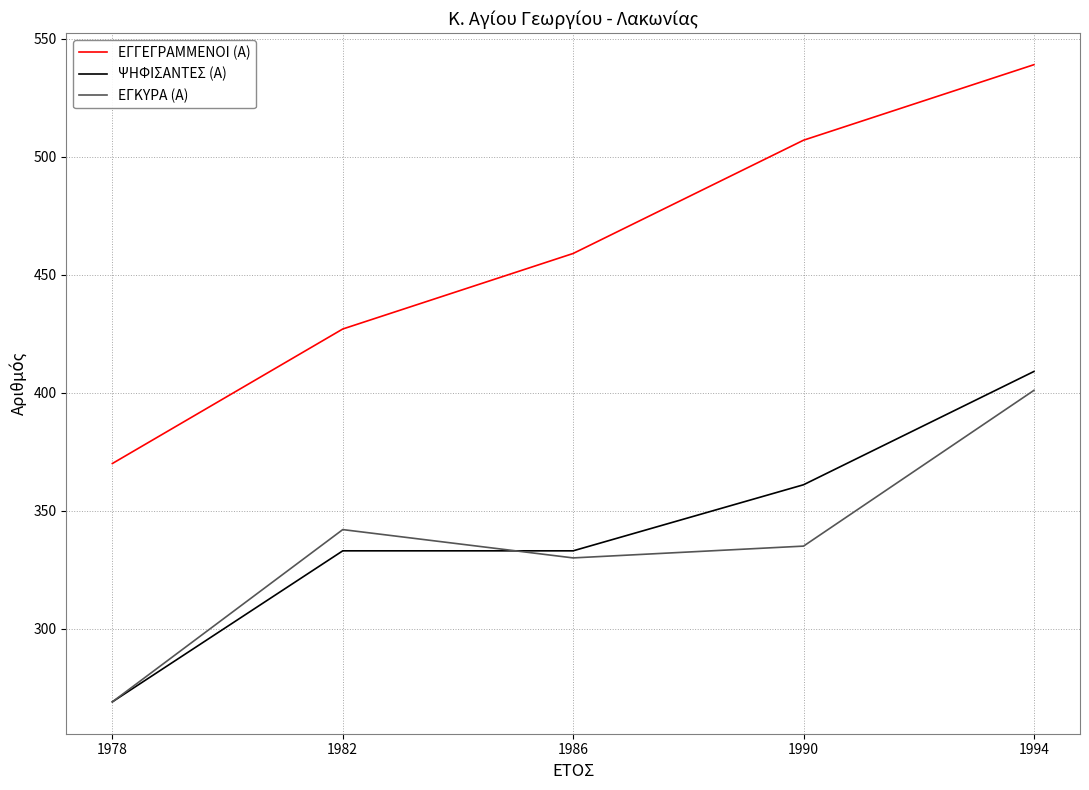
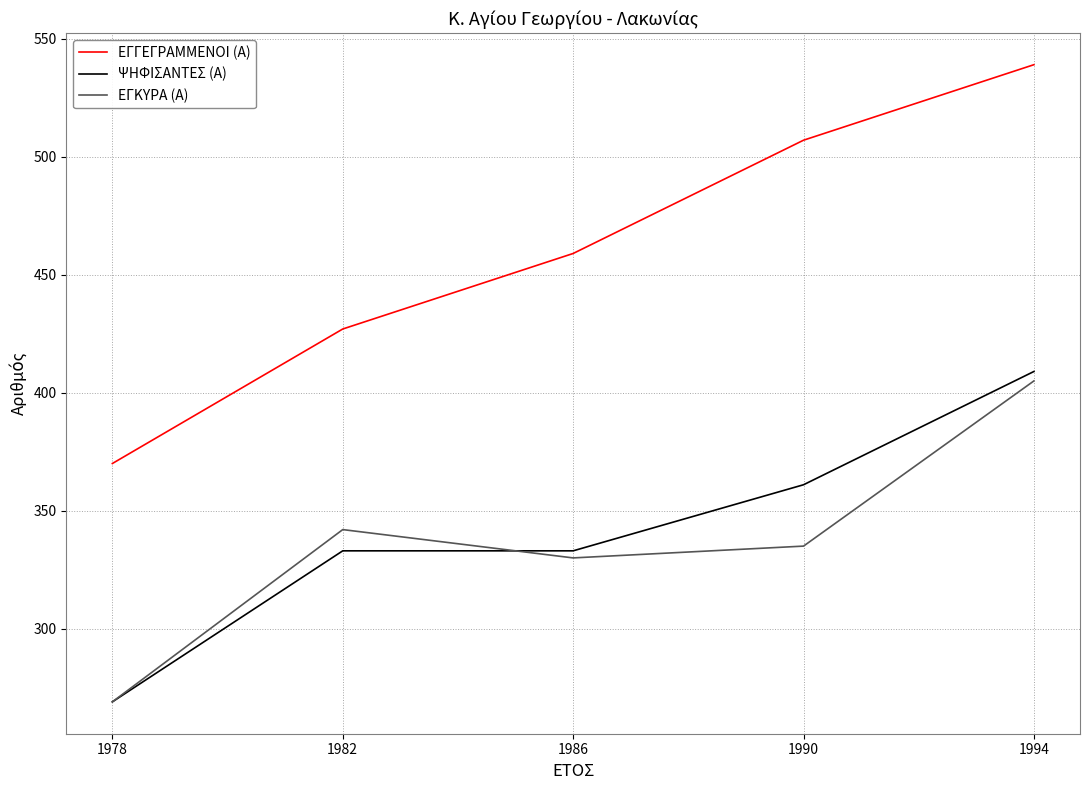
ΕΓΚΥΡΑ (Α), 1994: 401 -> 405
